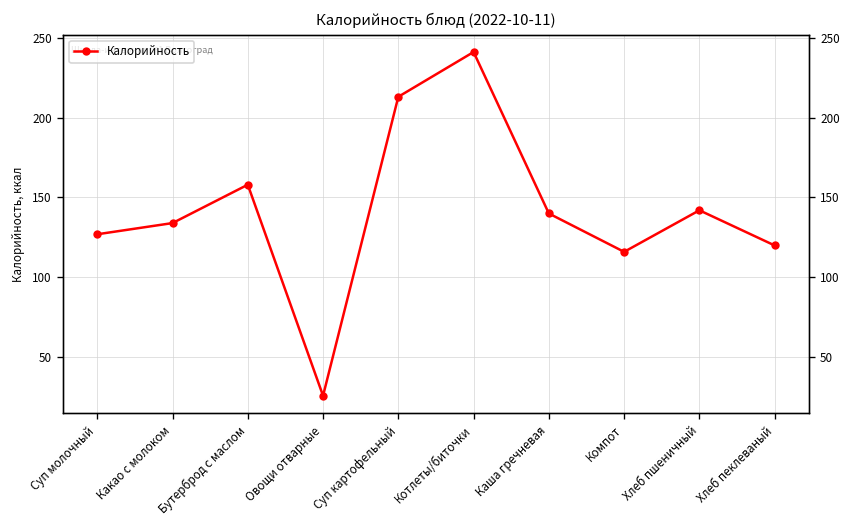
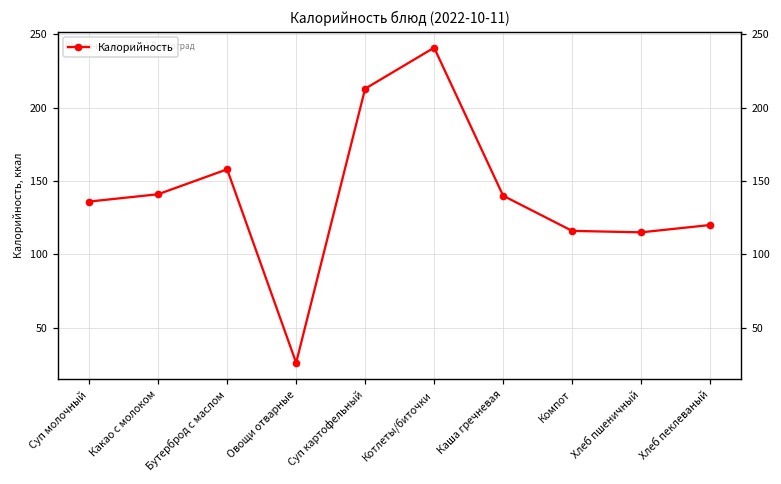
Суп молочный: 127 -> 136
Какао с молоком: 134 -> 141
Хлеб пшеничный: 142 -> 115
